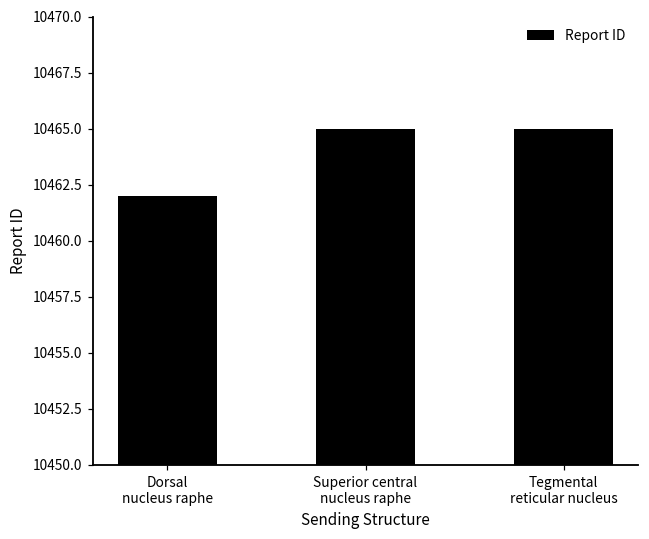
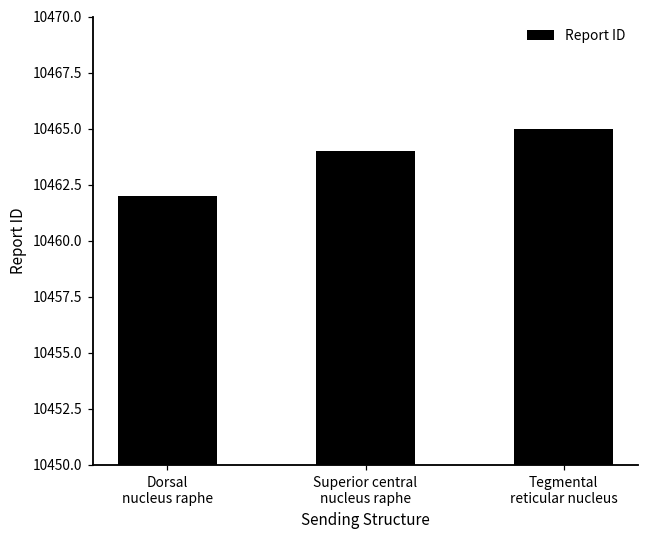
Superior central nucleus raphe: 10465 -> 10464
